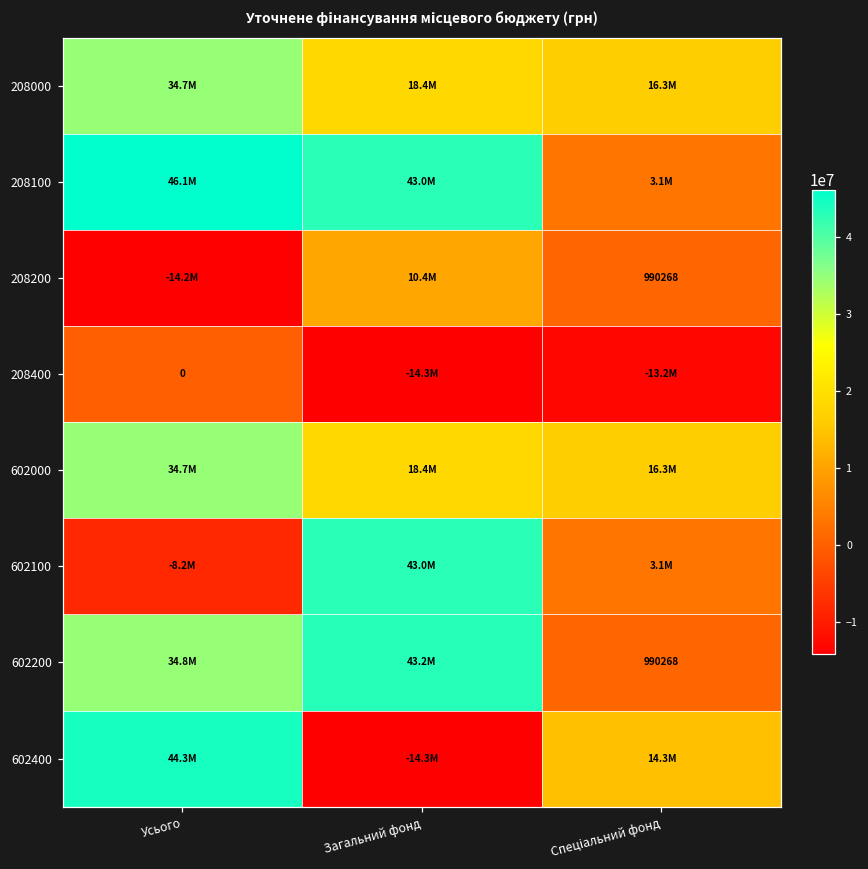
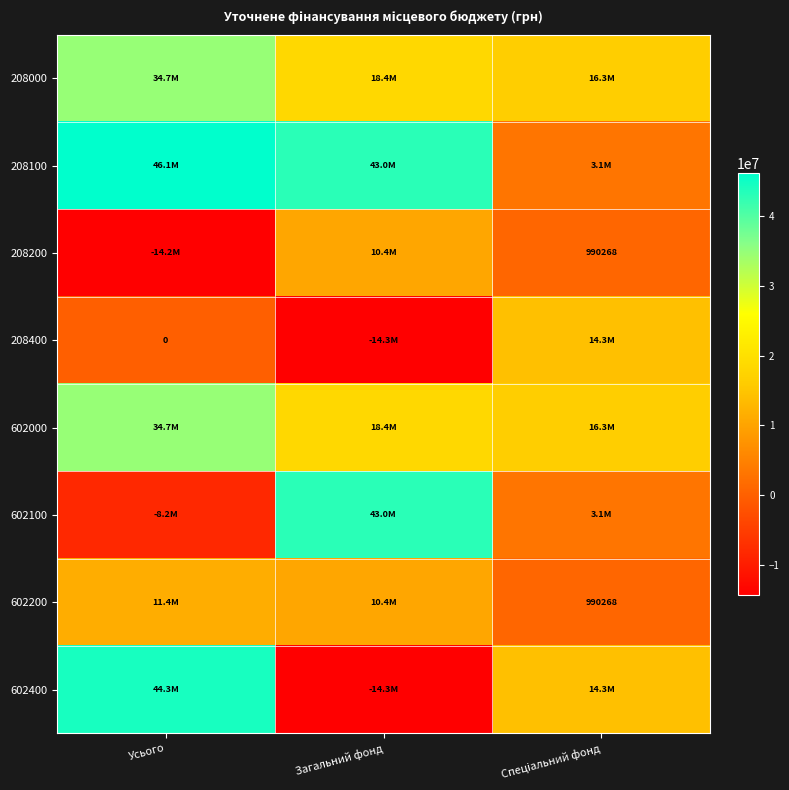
208400, Спеціальний фонд: -13.2M -> 14.3M
602200, Усього: 34.8M -> 11.4M
602200, Загальний фонд: 43.2M -> 10.4M
